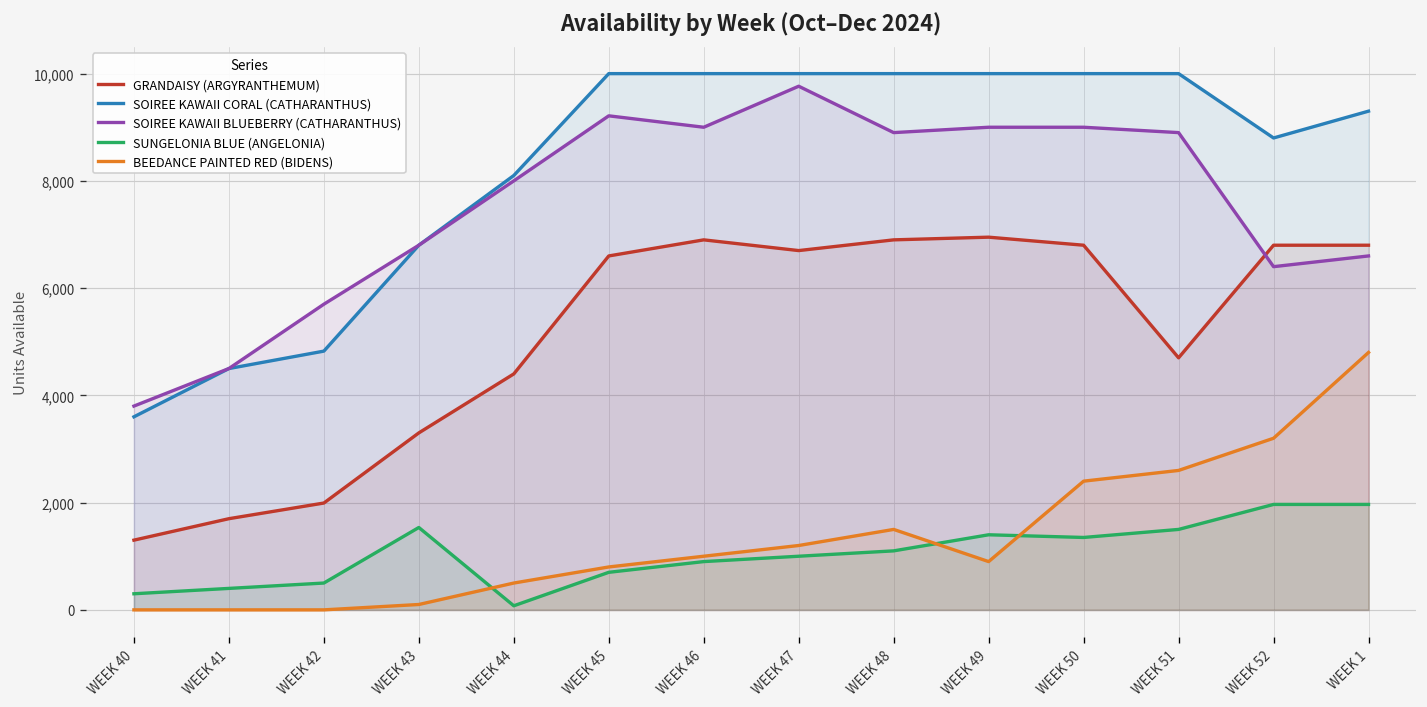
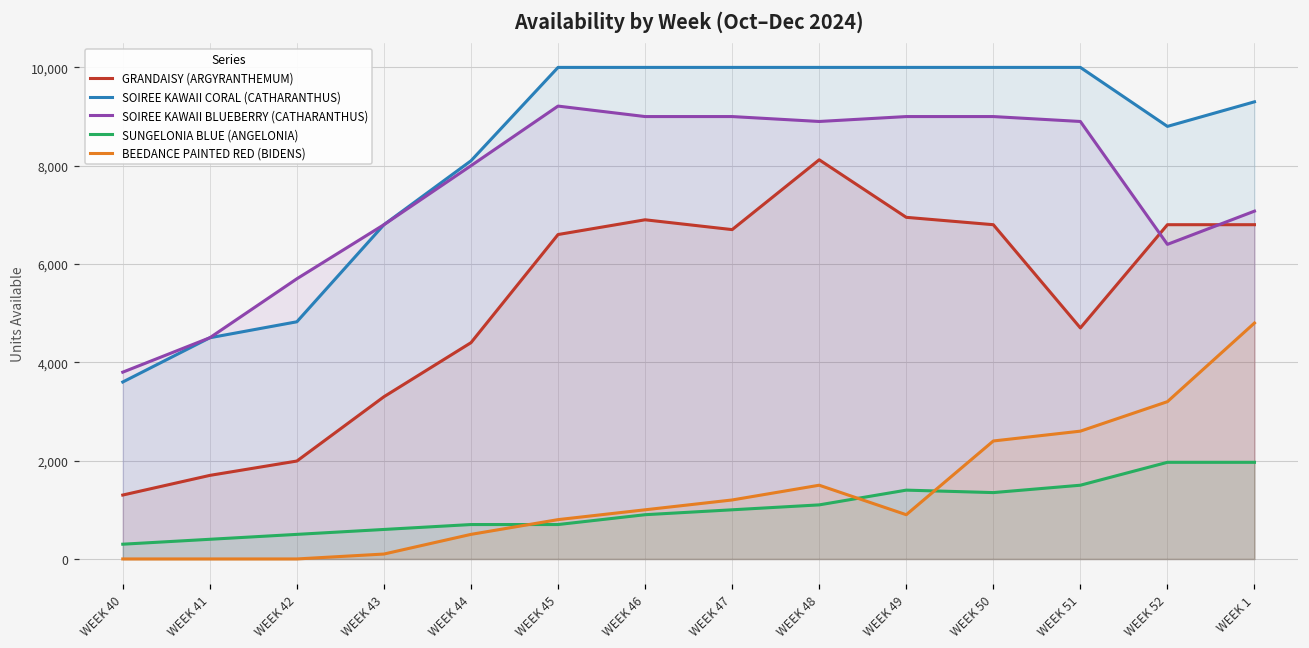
SUNGELONIA BLUE (ANGELONIA), WEEK 43: 1,500 -> 600
SUNGELONIA BLUE (ANGELONIA), WEEK 44: 100 -> 700
SOIREE KAWAII BLUEBERRY (CATHARANTHUS), WEEK 47: 9,800 -> 9,000
GRANDAISY (ARGYRANTHEMUM), WEEK 48: 6,900 -> 8,100
SOIREE KAWAII BLUEBERRY (CATHARANTHUS), WEEK 1: 6,600 -> 7,100
